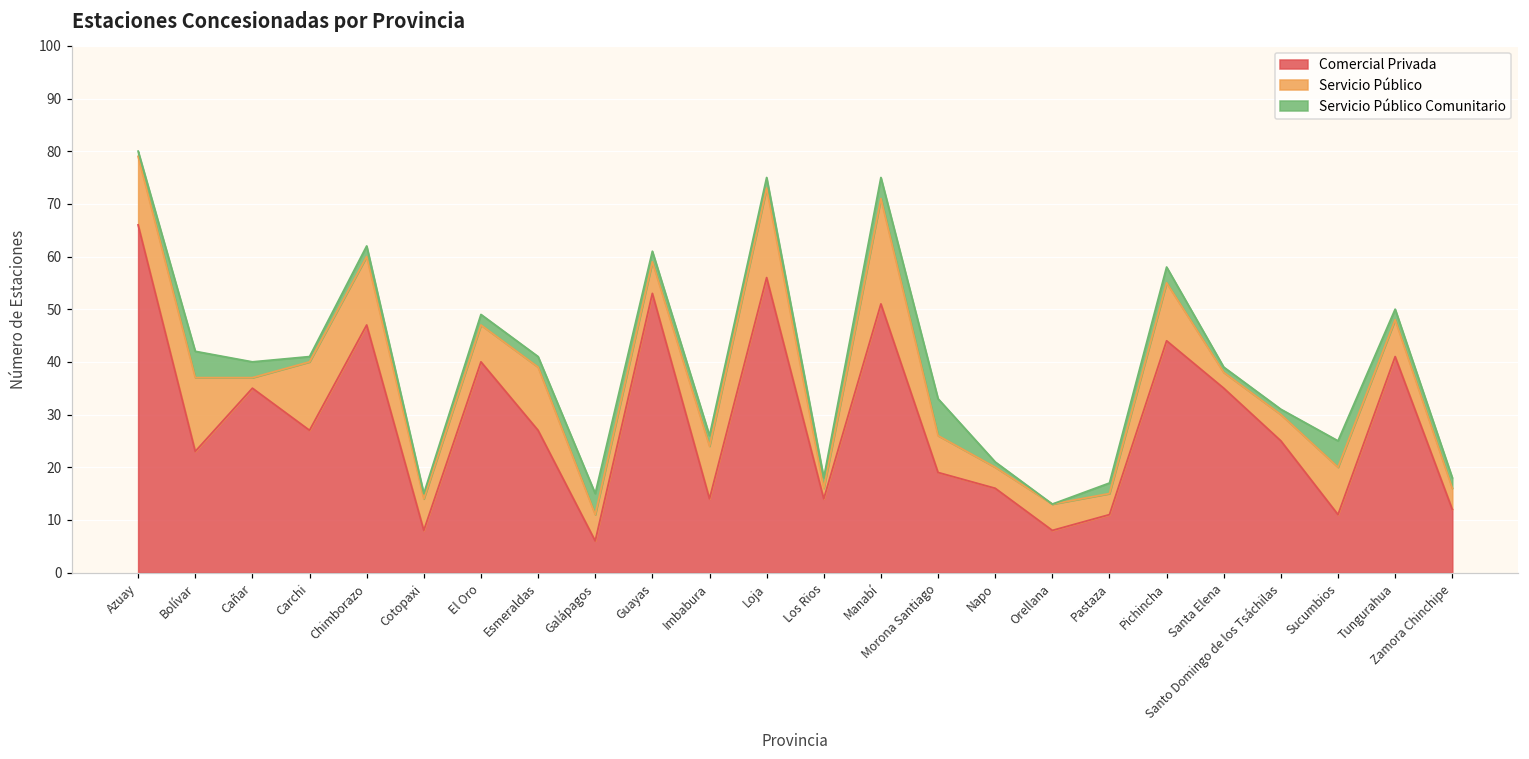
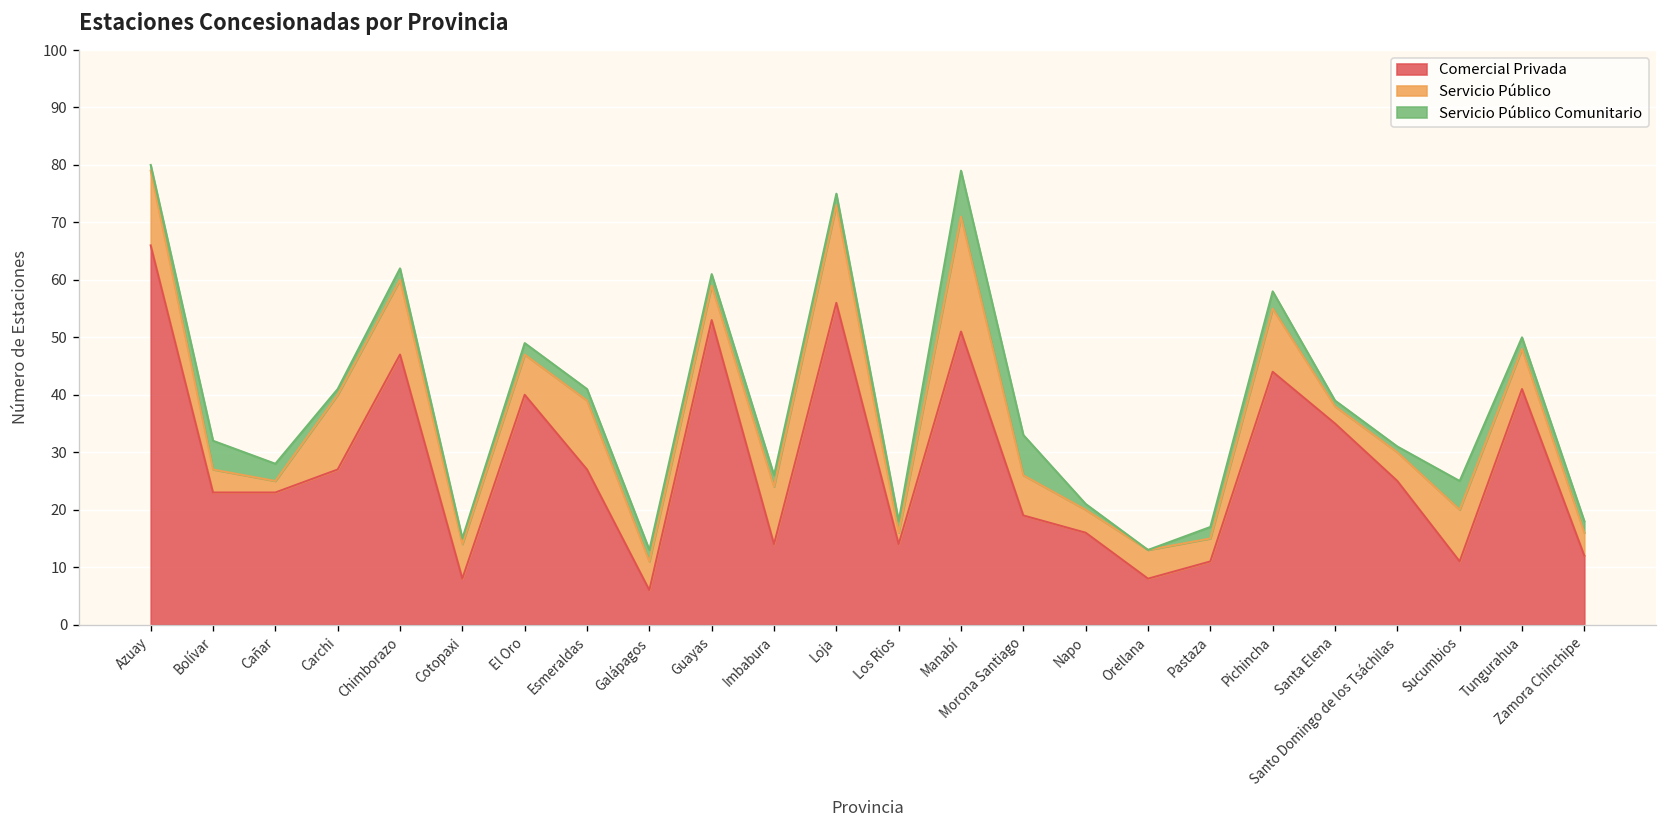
Servicio Público, Bolívar: 14 -> 4
Comercial Privada, Cañar: 35 -> 23
Servicio Público Comunitario, Galápagos: 4 -> 2
Servicio Público Comunitario, Manabí: 4 -> 8
